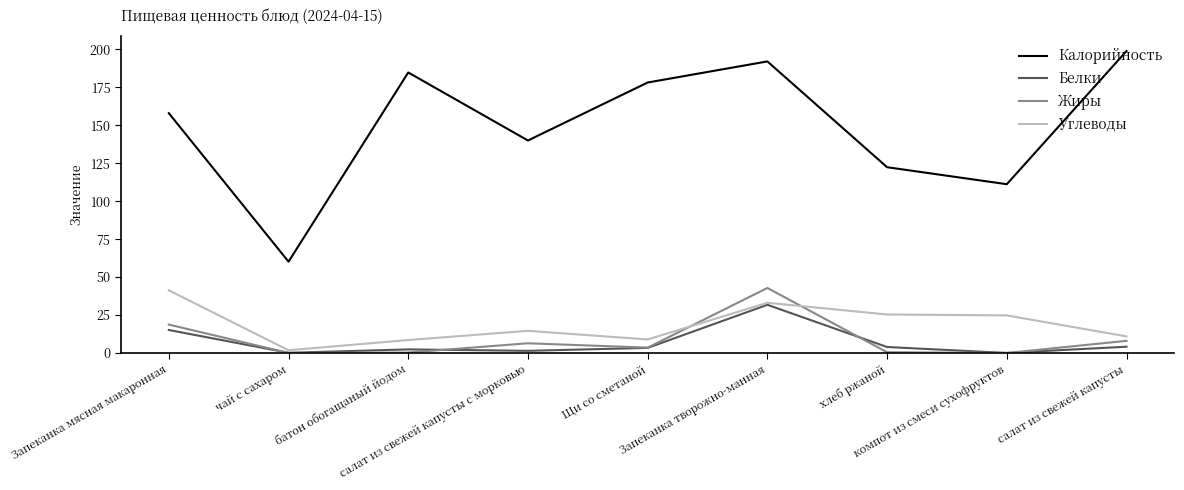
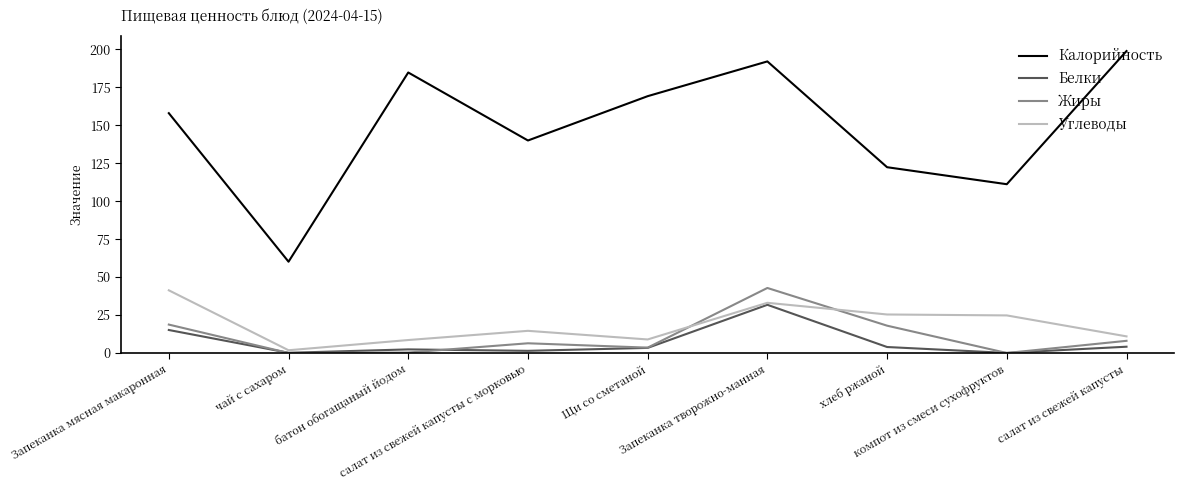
Калорийность, Щи со сметаной: 178 -> 169
Жиры, хлеб ржаной: 1 -> 18
